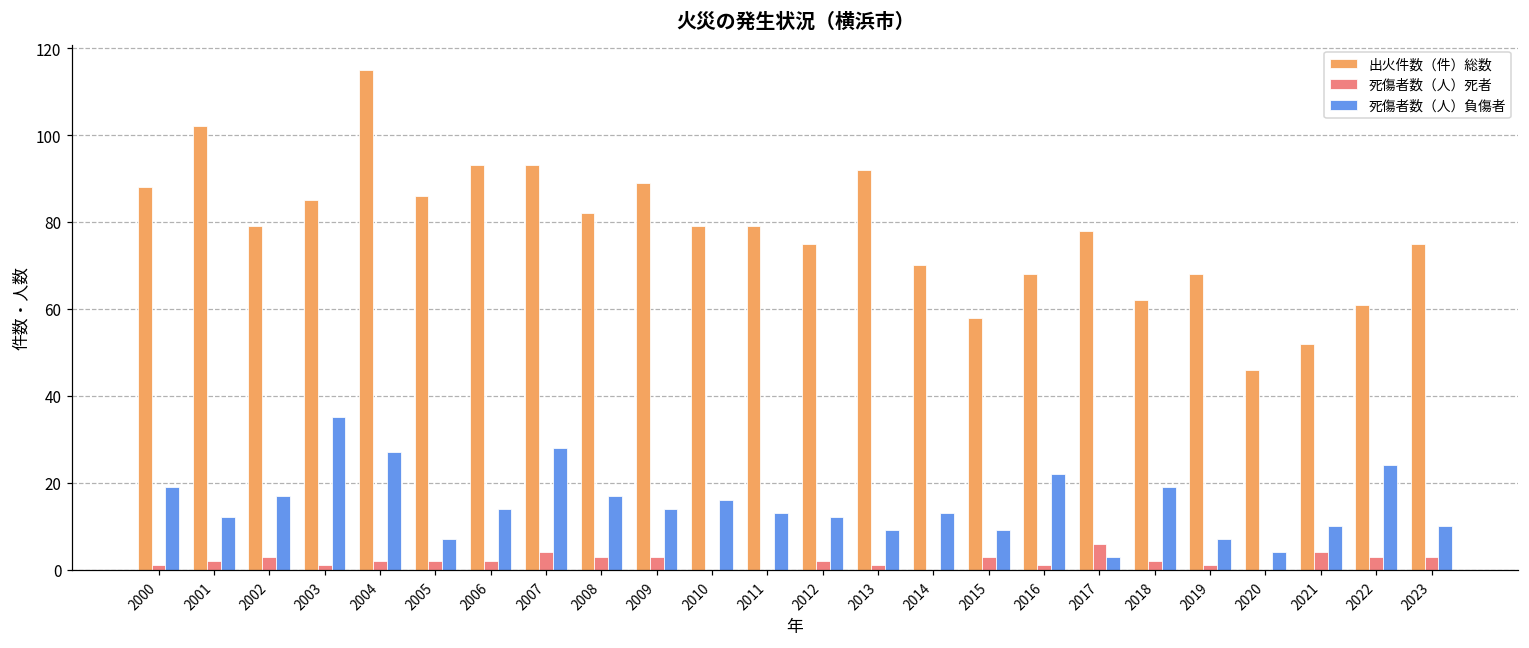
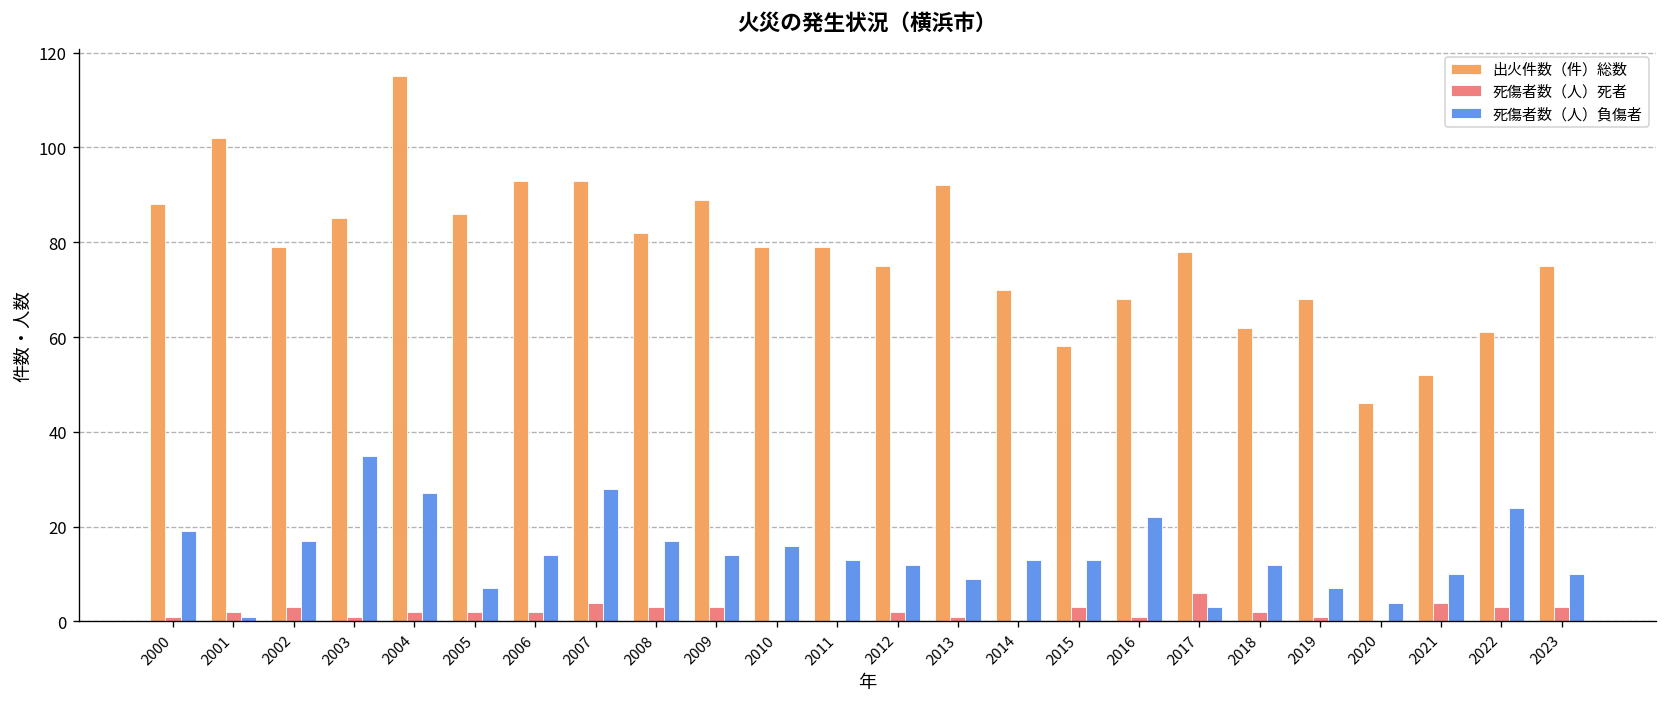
死傷者数（人）負傷者, 2001: 12 -> 1
死傷者数（人）負傷者, 2015: 9 -> 13
死傷者数（人）負傷者, 2018: 19 -> 12
